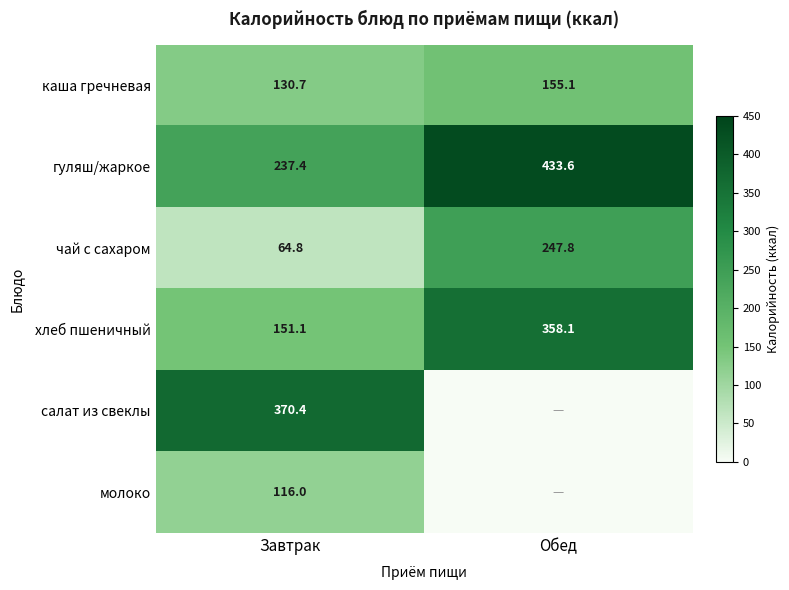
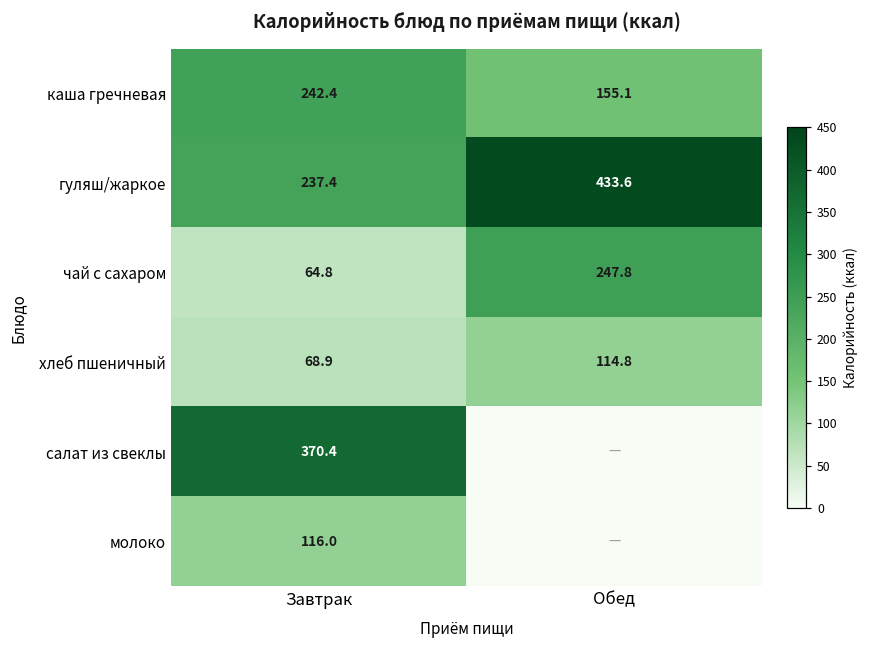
каша гречневая, Завтрак: 130.7 -> 242.4
хлеб пшеничный, Завтрак: 151.1 -> 68.9
хлеб пшеничный, Обед: 358.1 -> 114.8
